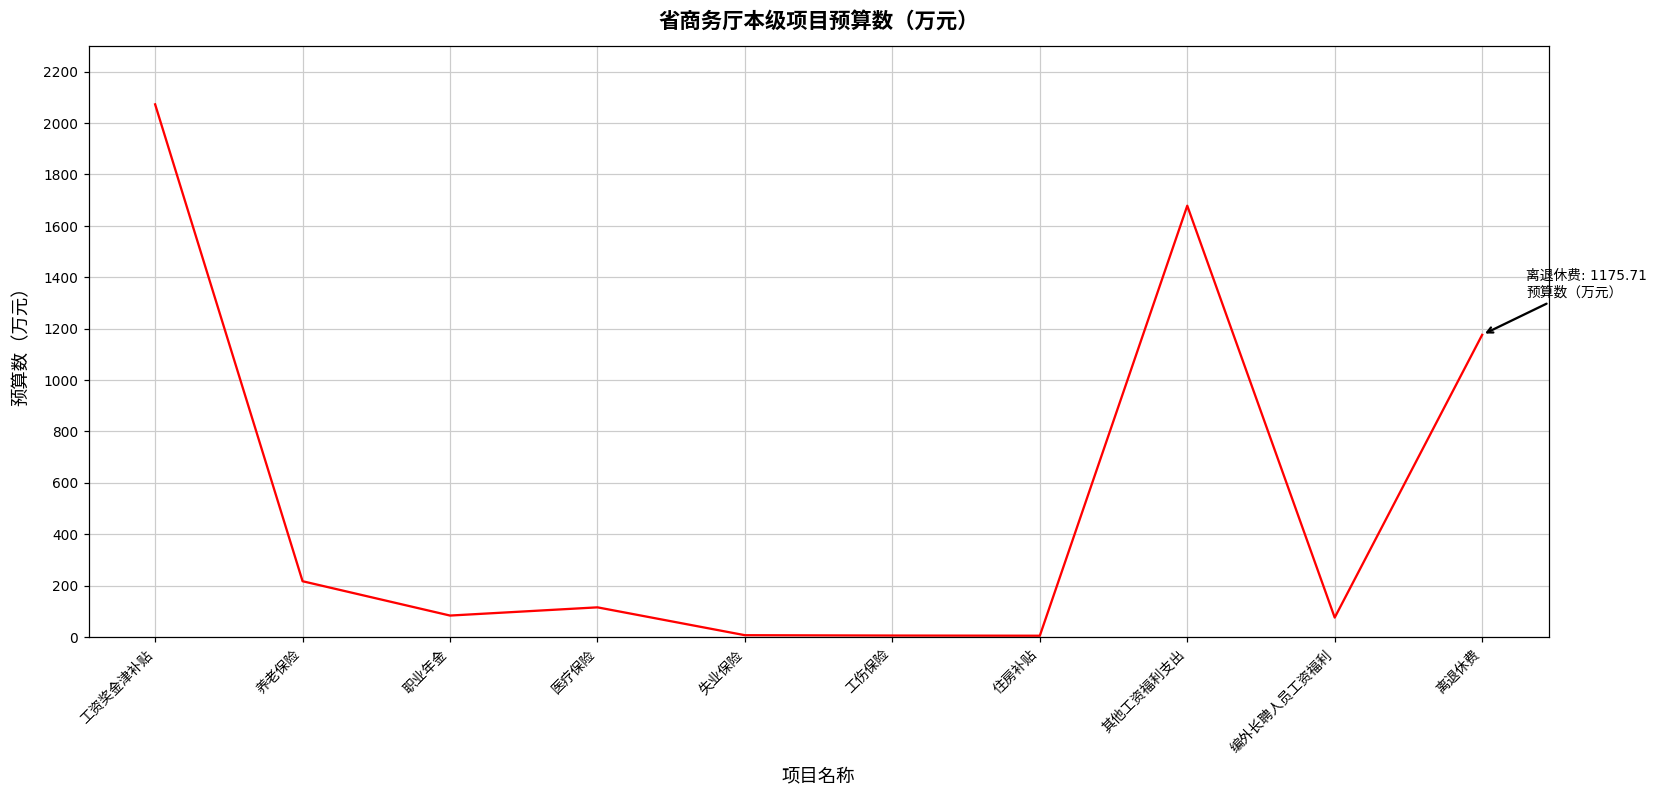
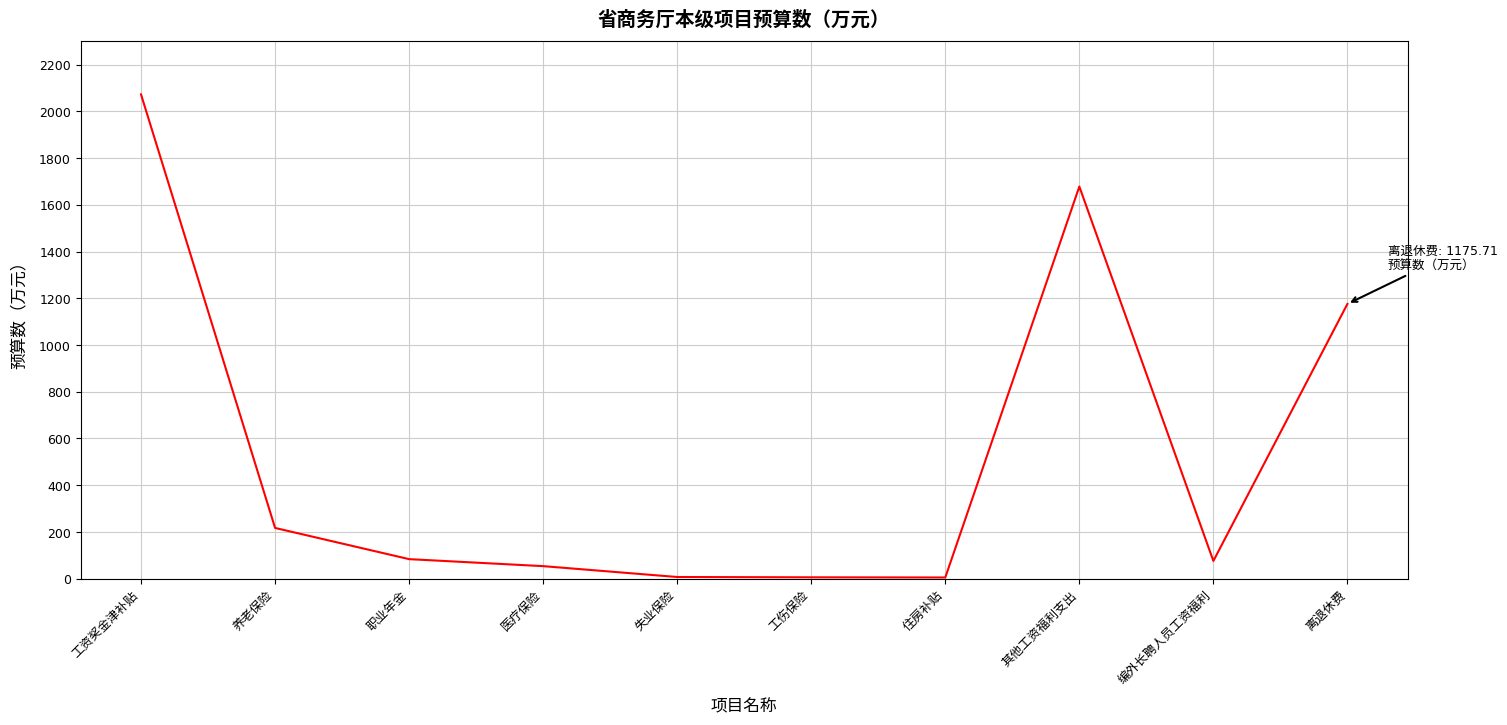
医疗保险: 120 -> 50
